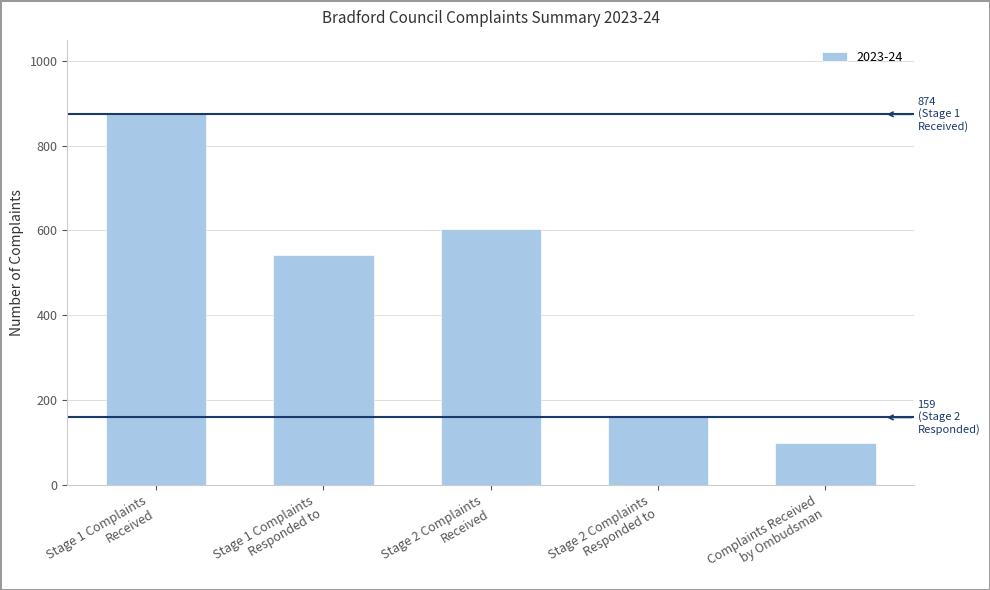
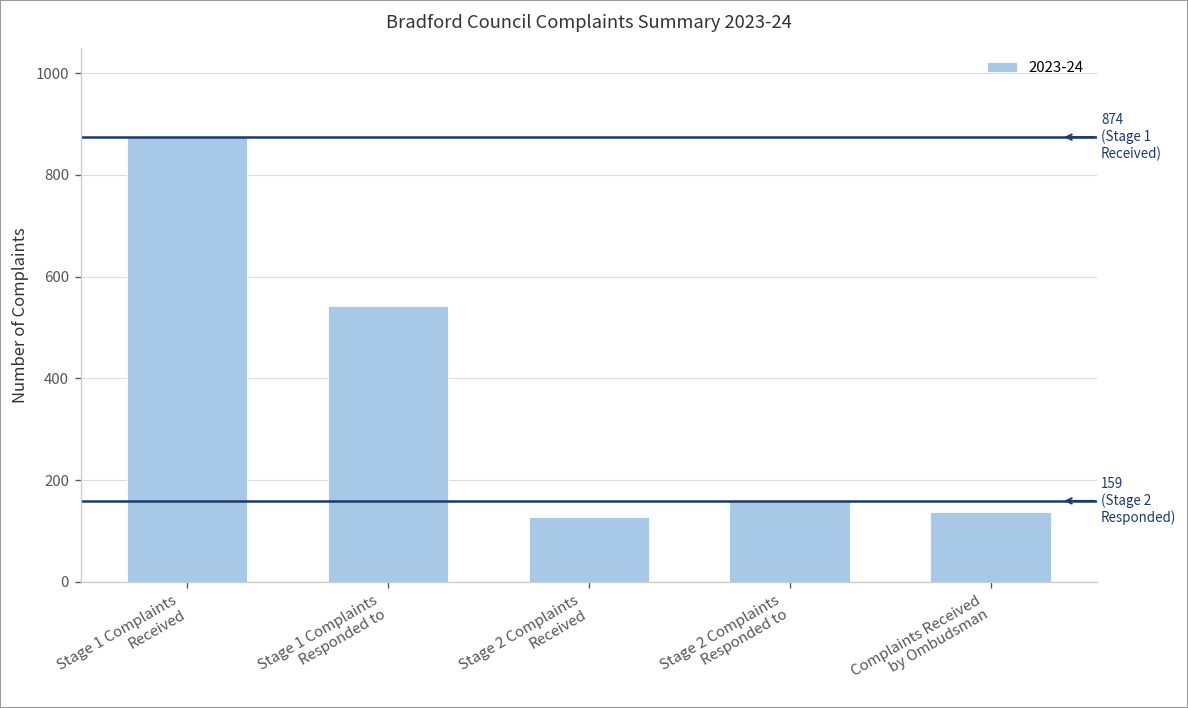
Stage 2 Complaints Received: 600 -> 130
Complaints Received by Ombudsman: 100 -> 140
